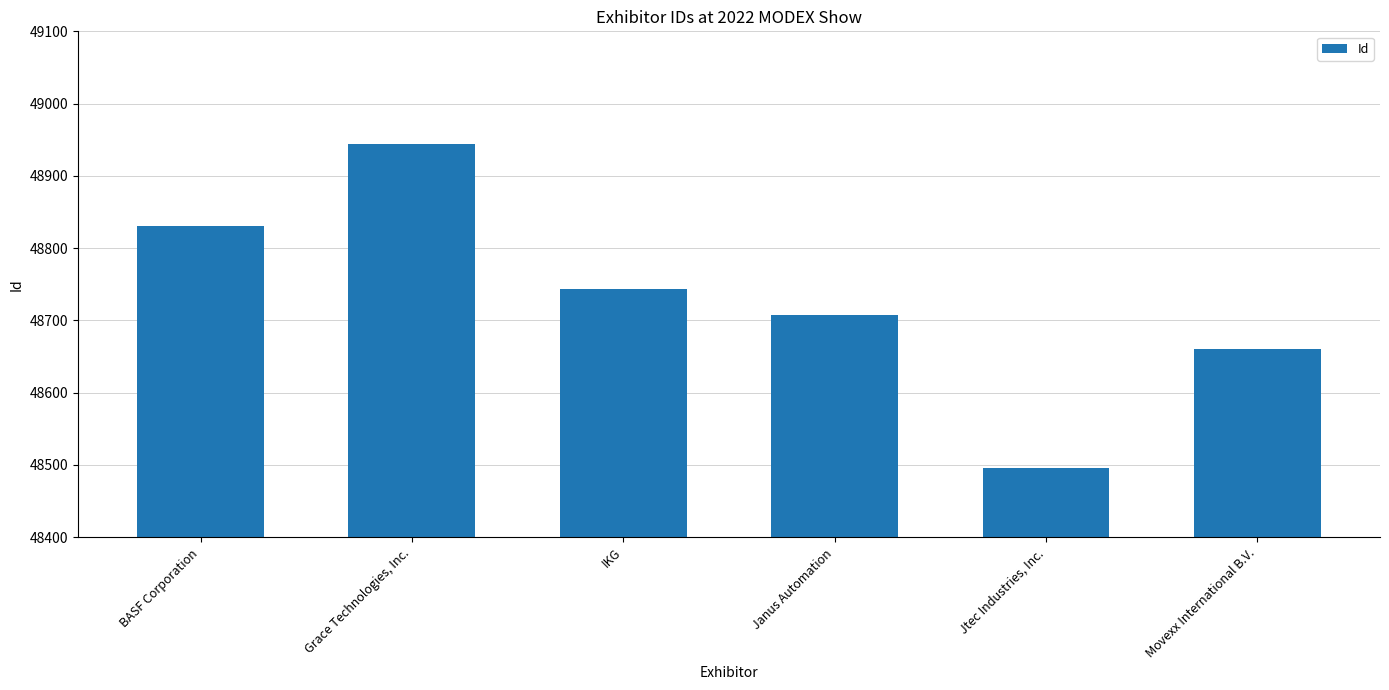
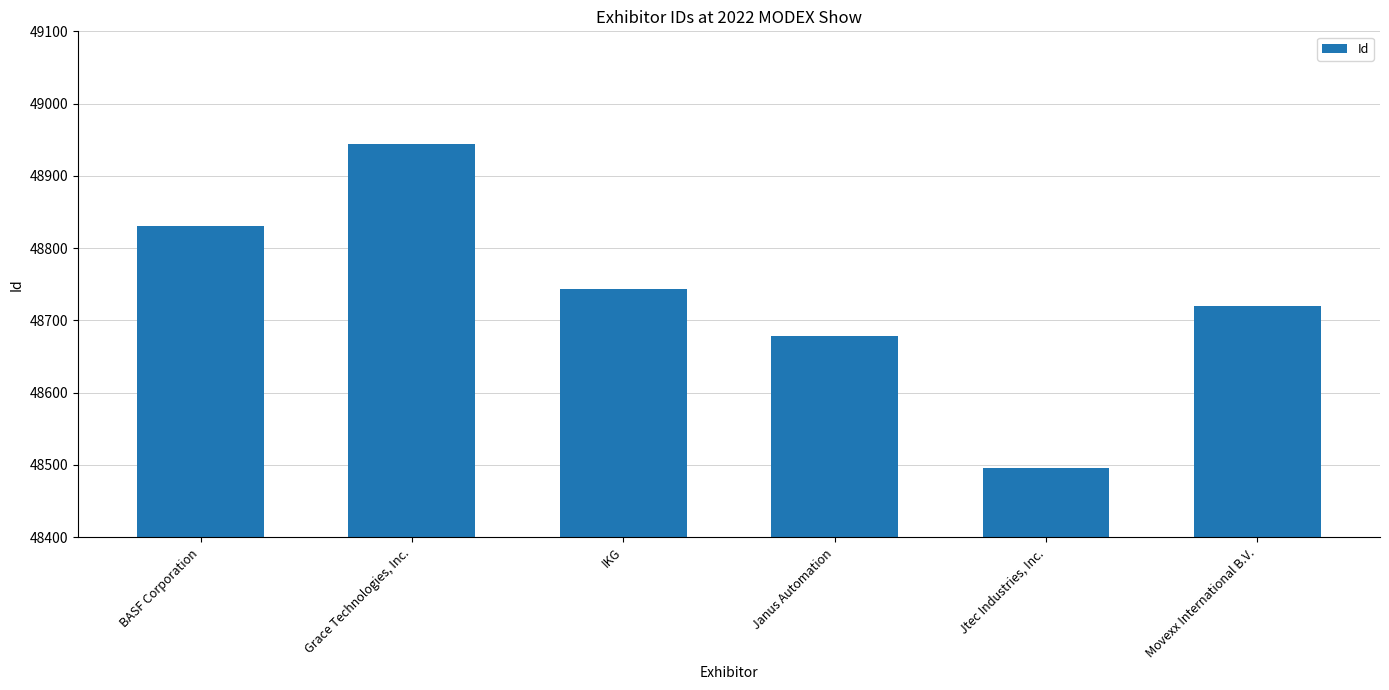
Janus Automation: 48710 -> 48680
Movexx International B.V.: 48660 -> 48720
